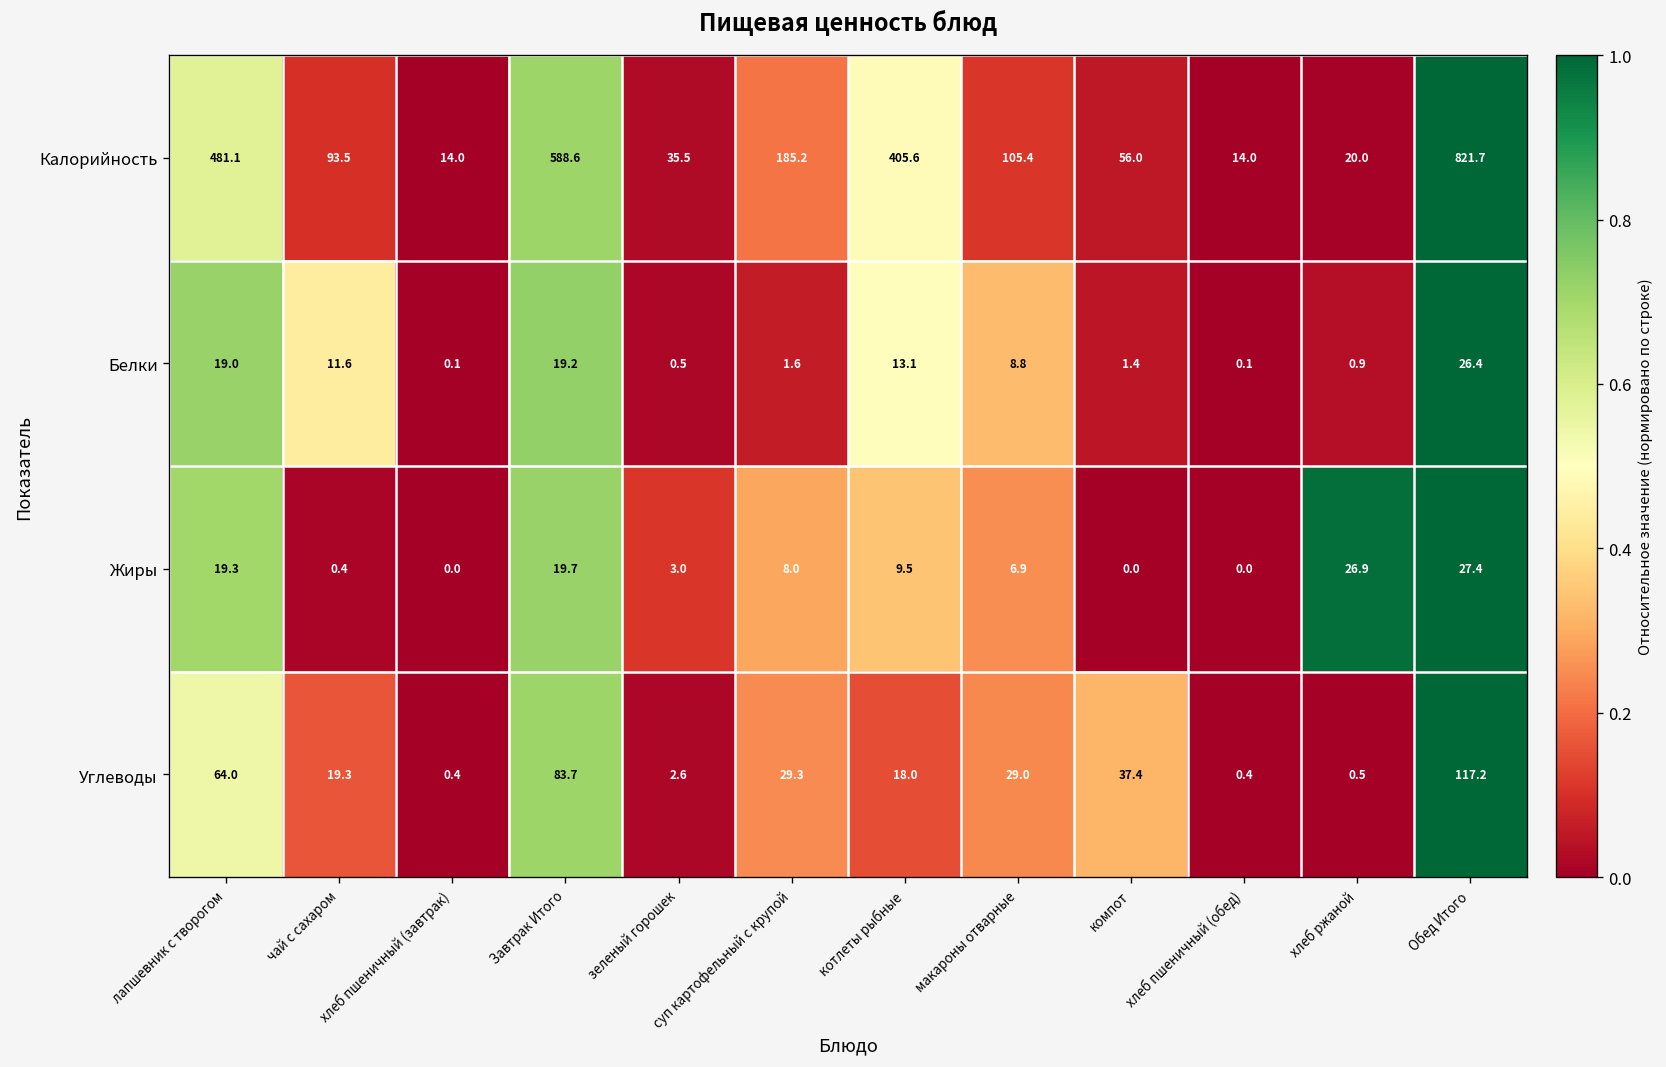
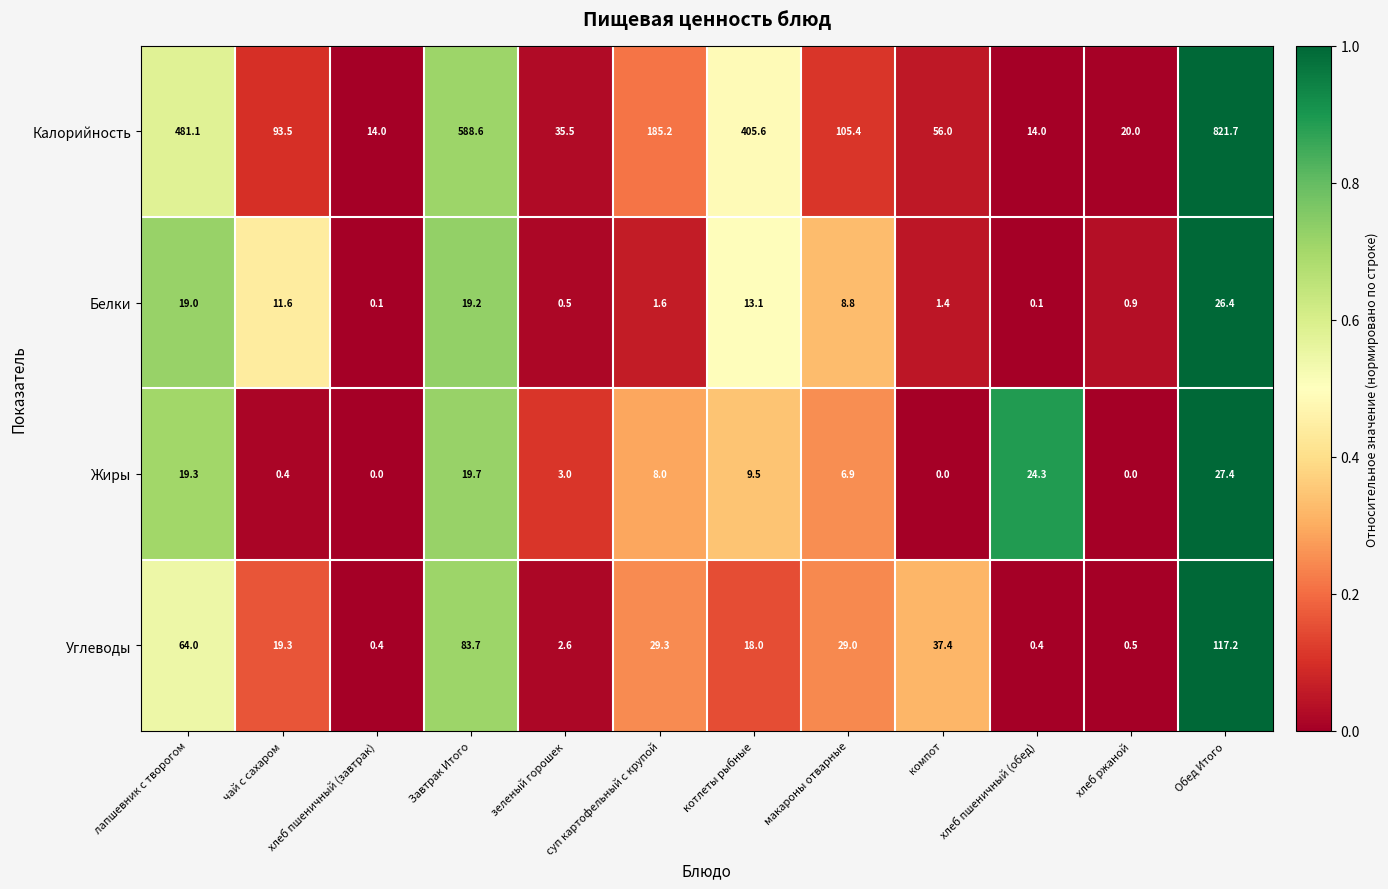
Жиры, хлеб пшеничный (обед): 0.0 -> 24.3
Жиры, хлеб ржаной: 26.9 -> 0.0
